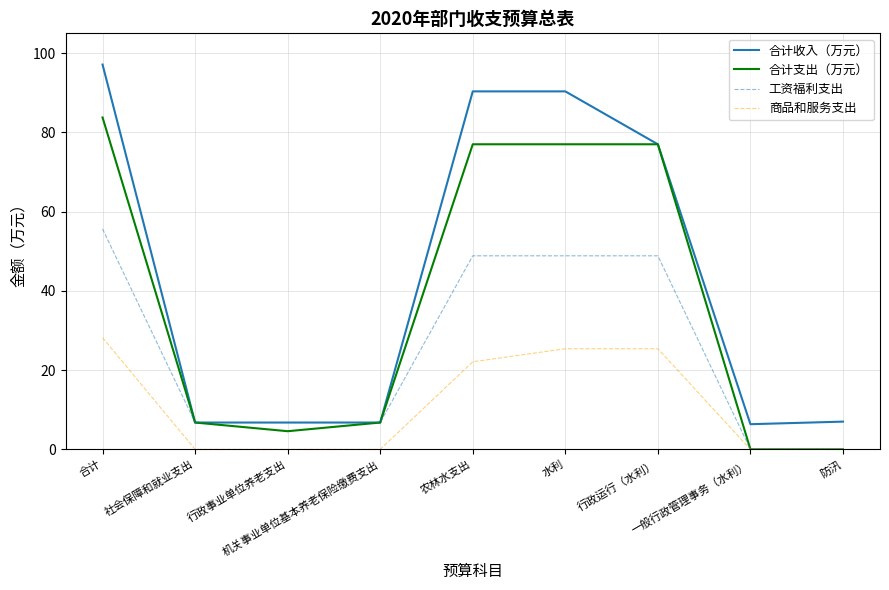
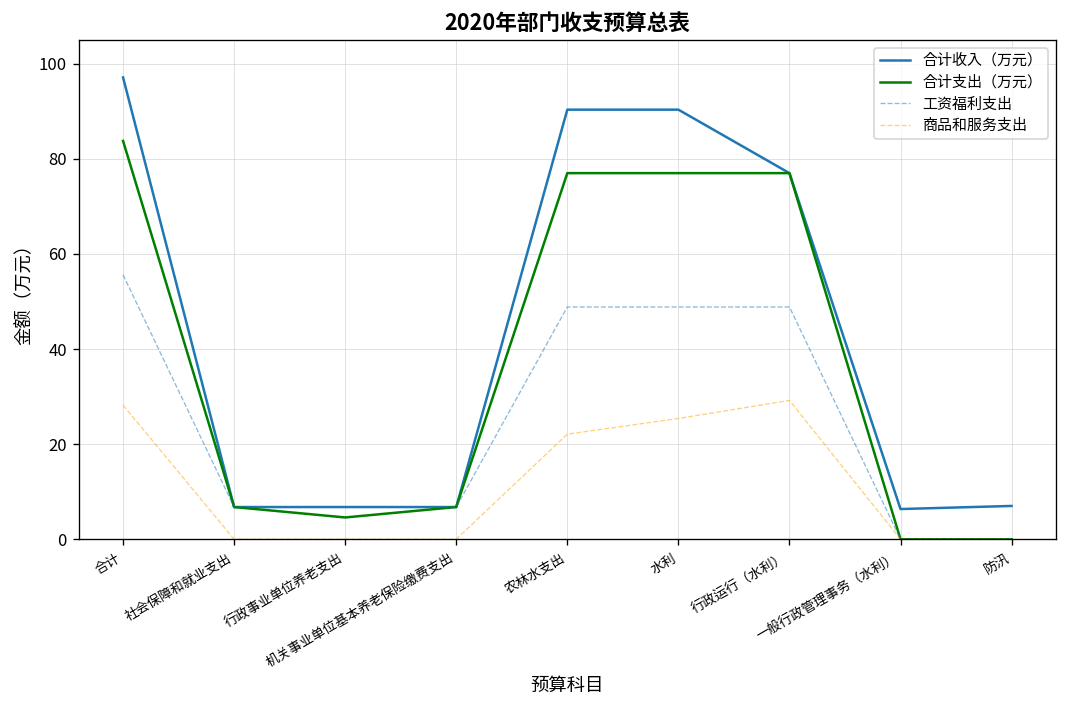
商品和服务支出, 行政运行（水利）: 25 -> 29
